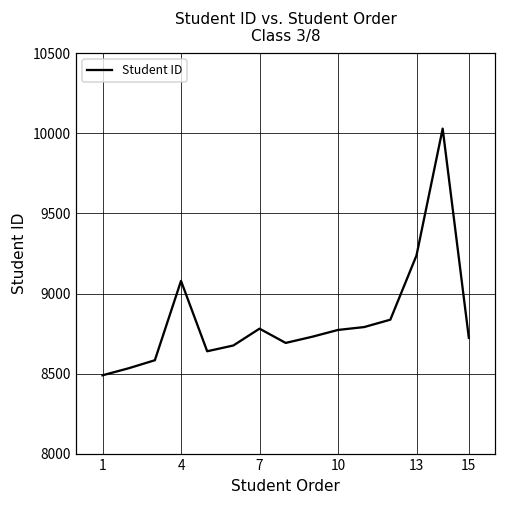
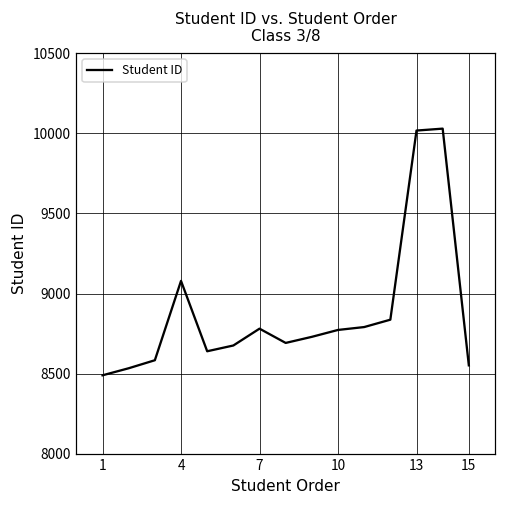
13: 9240 -> 10020
15: 8720 -> 8550
